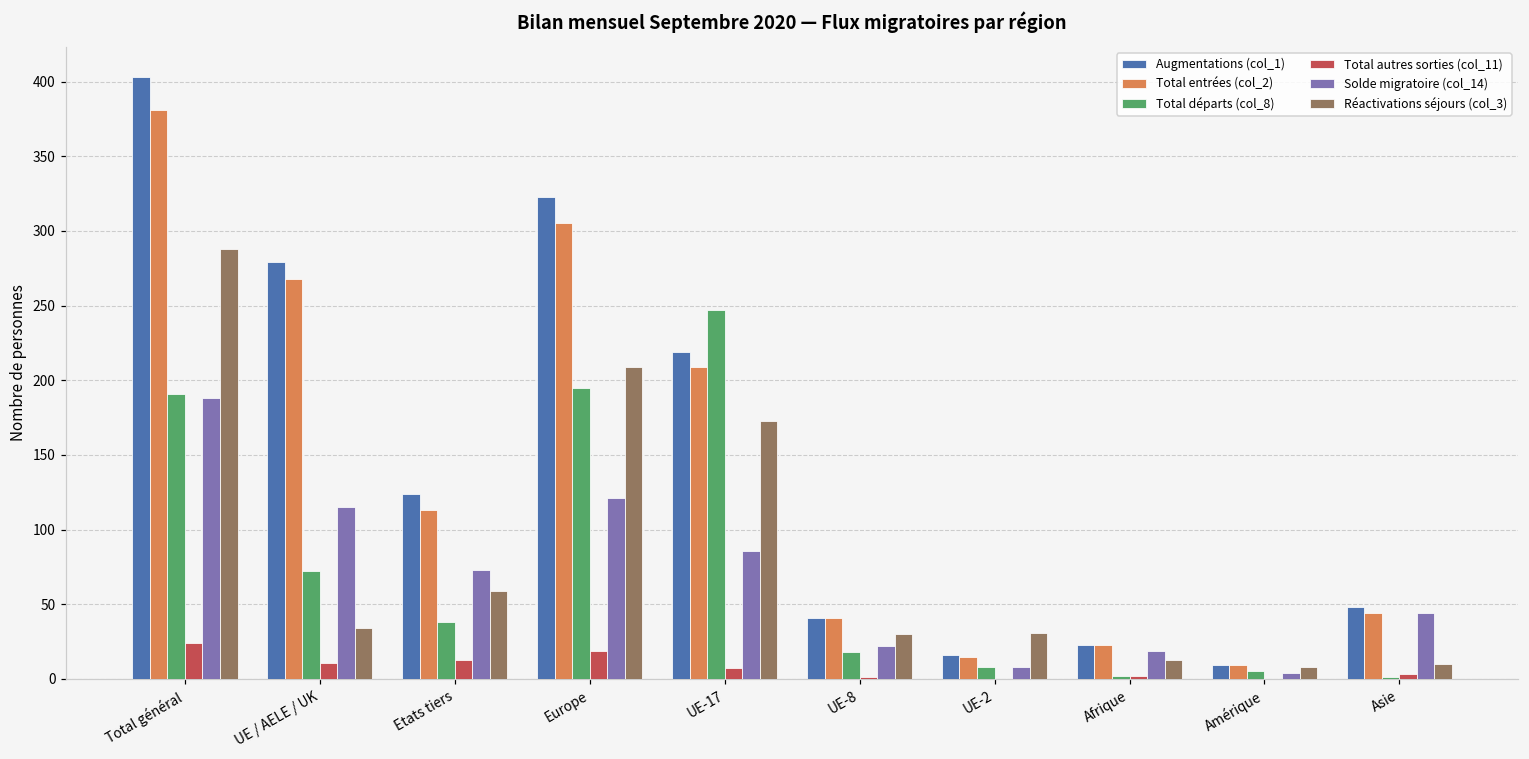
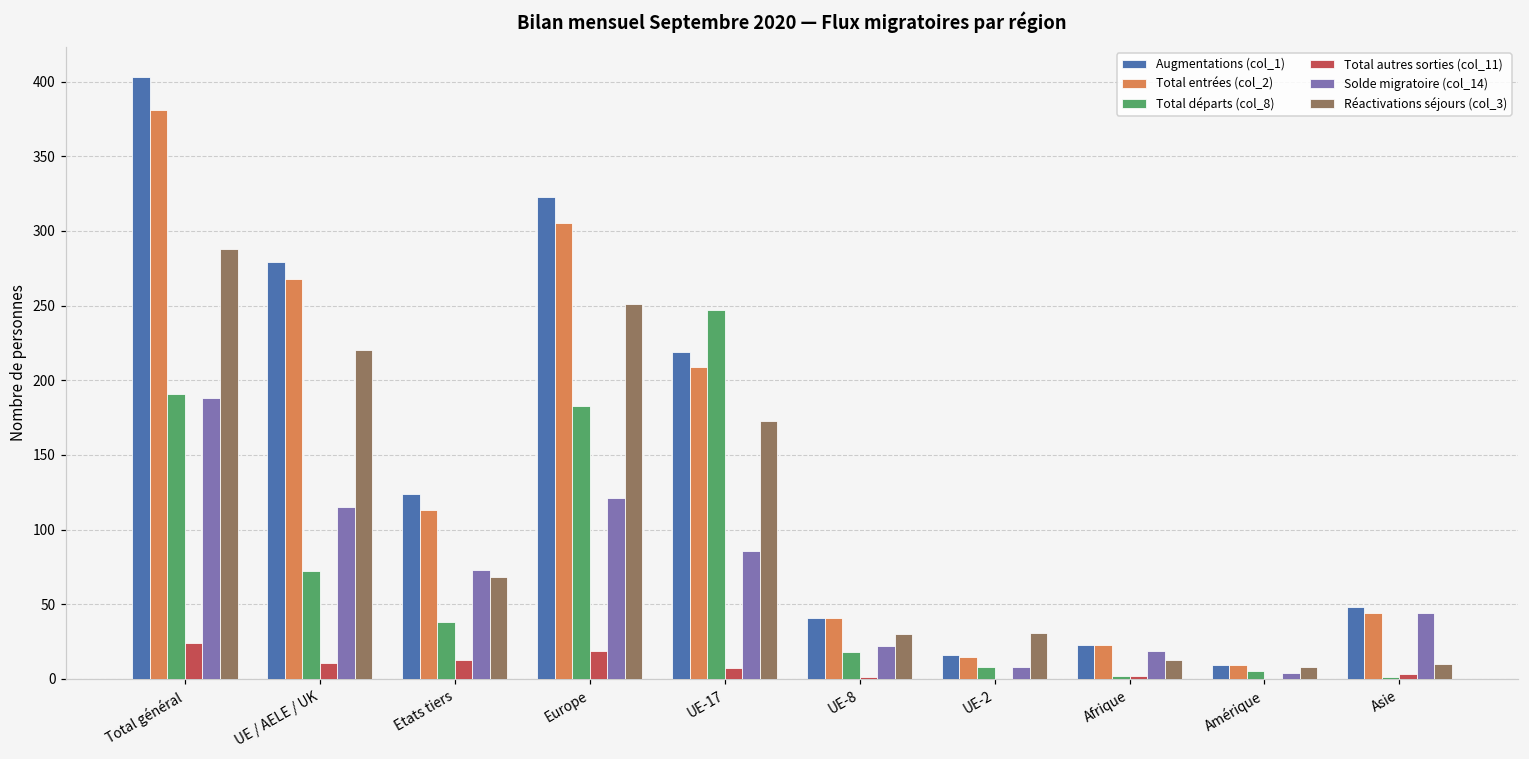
Réactivations séjours (col_3), UE / AELE / UK: 34 -> 220
Réactivations séjours (col_3), Etats tiers: 59 -> 68
Total départs (col_8), Europe: 195 -> 183
Réactivations séjours (col_3), Europe: 209 -> 251
